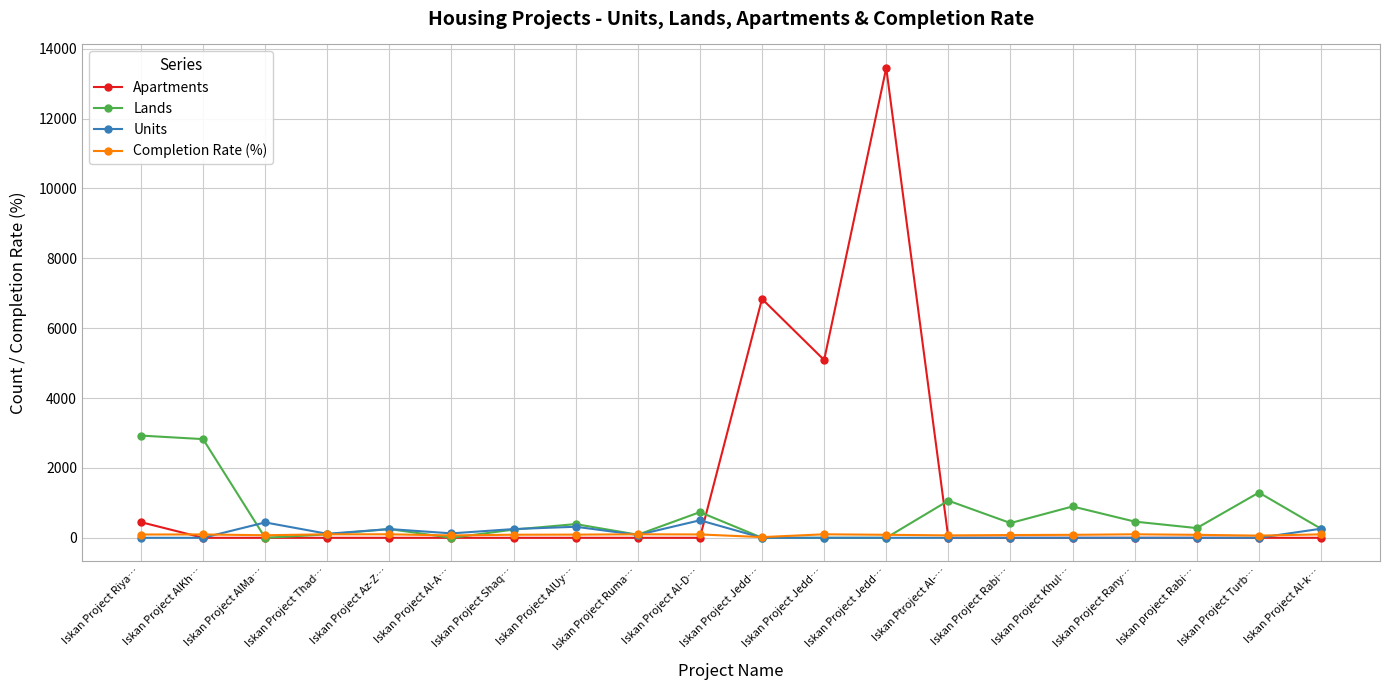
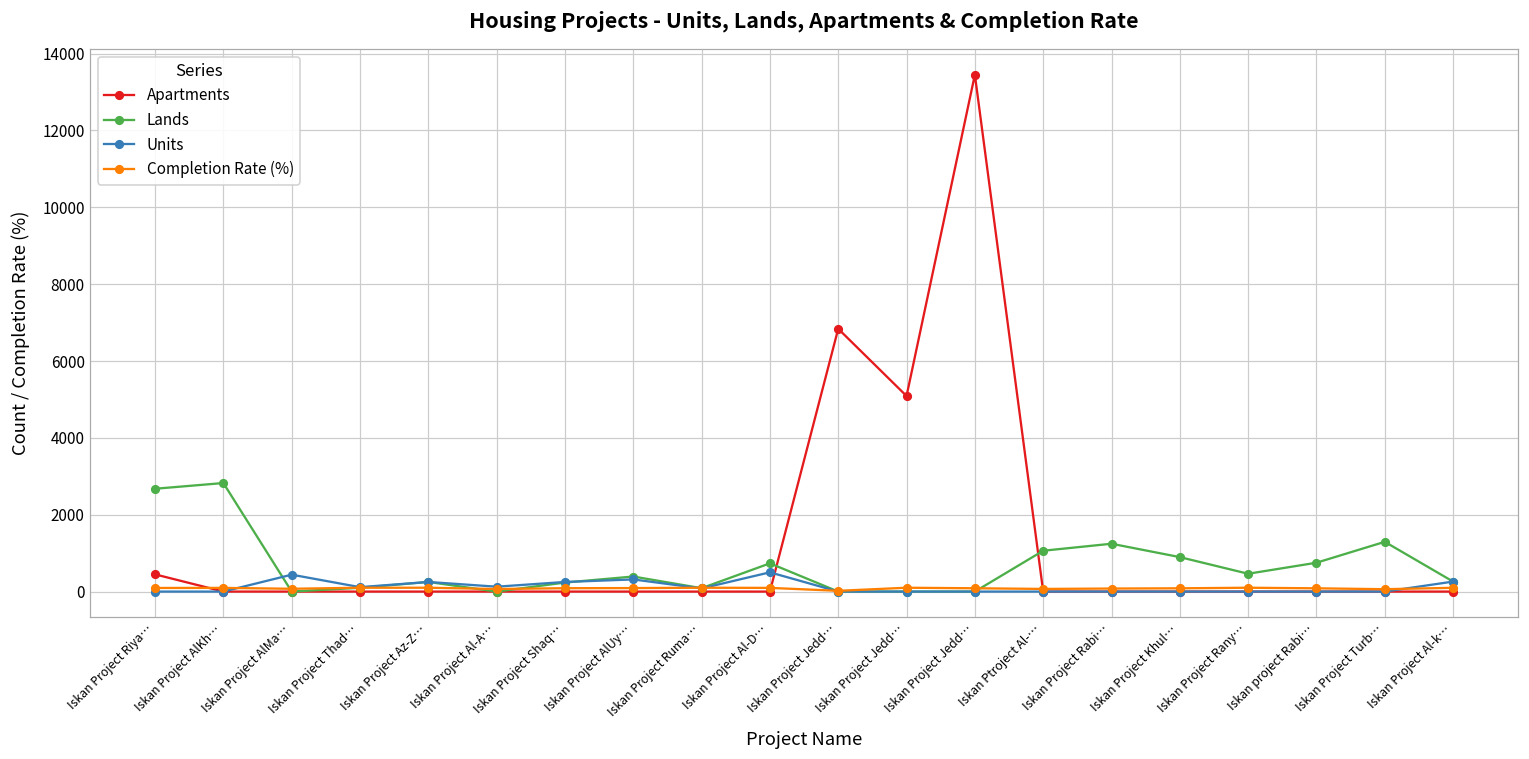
Lands, Iskan Project Riya…: 2900 -> 2700
Lands, Iskan Project Rabi…: 400 -> 1200
Lands, Iskan project Rabi…: 300 -> 800
